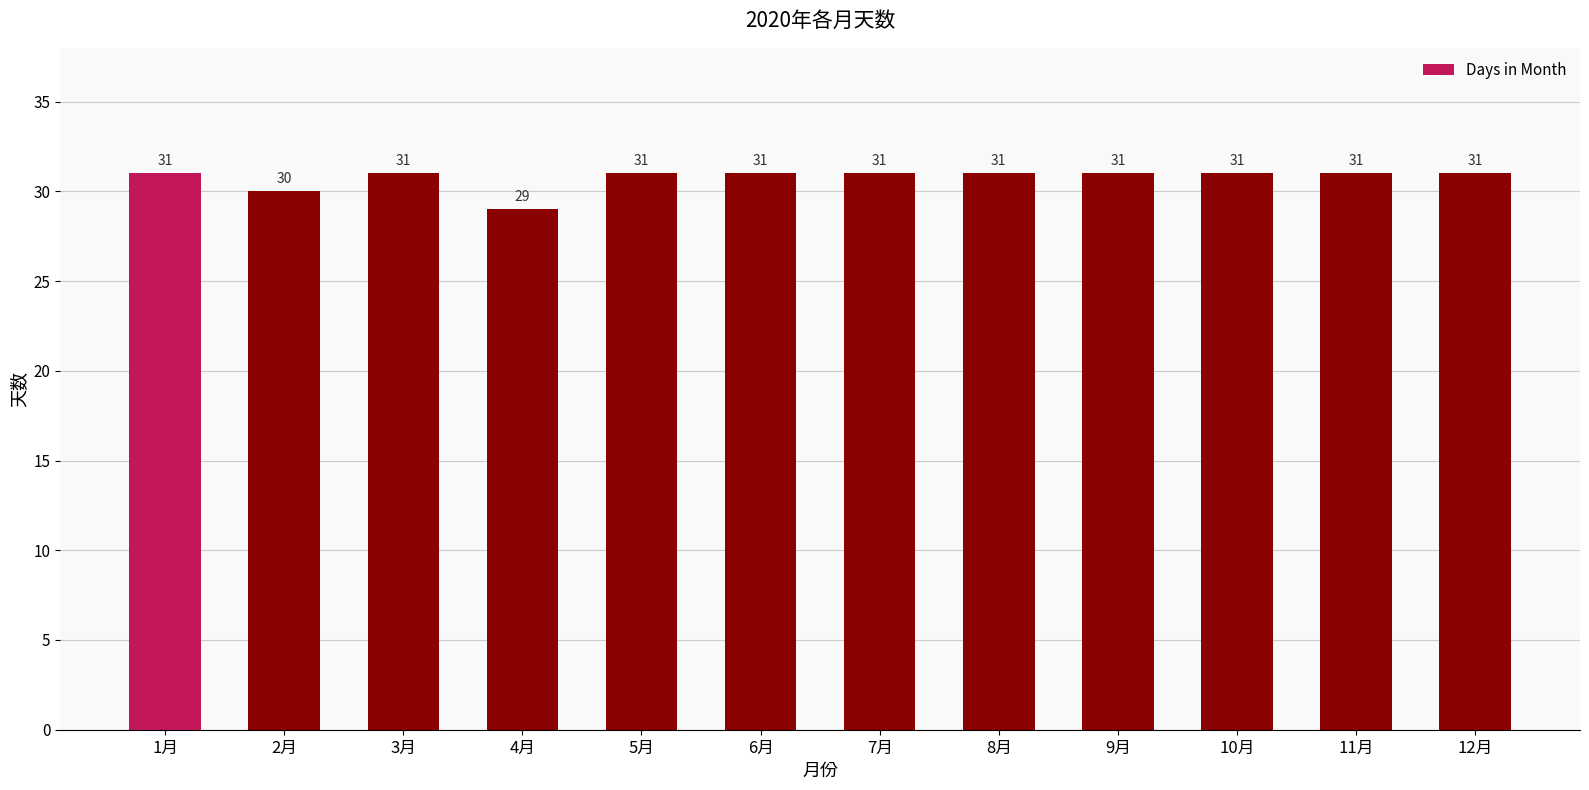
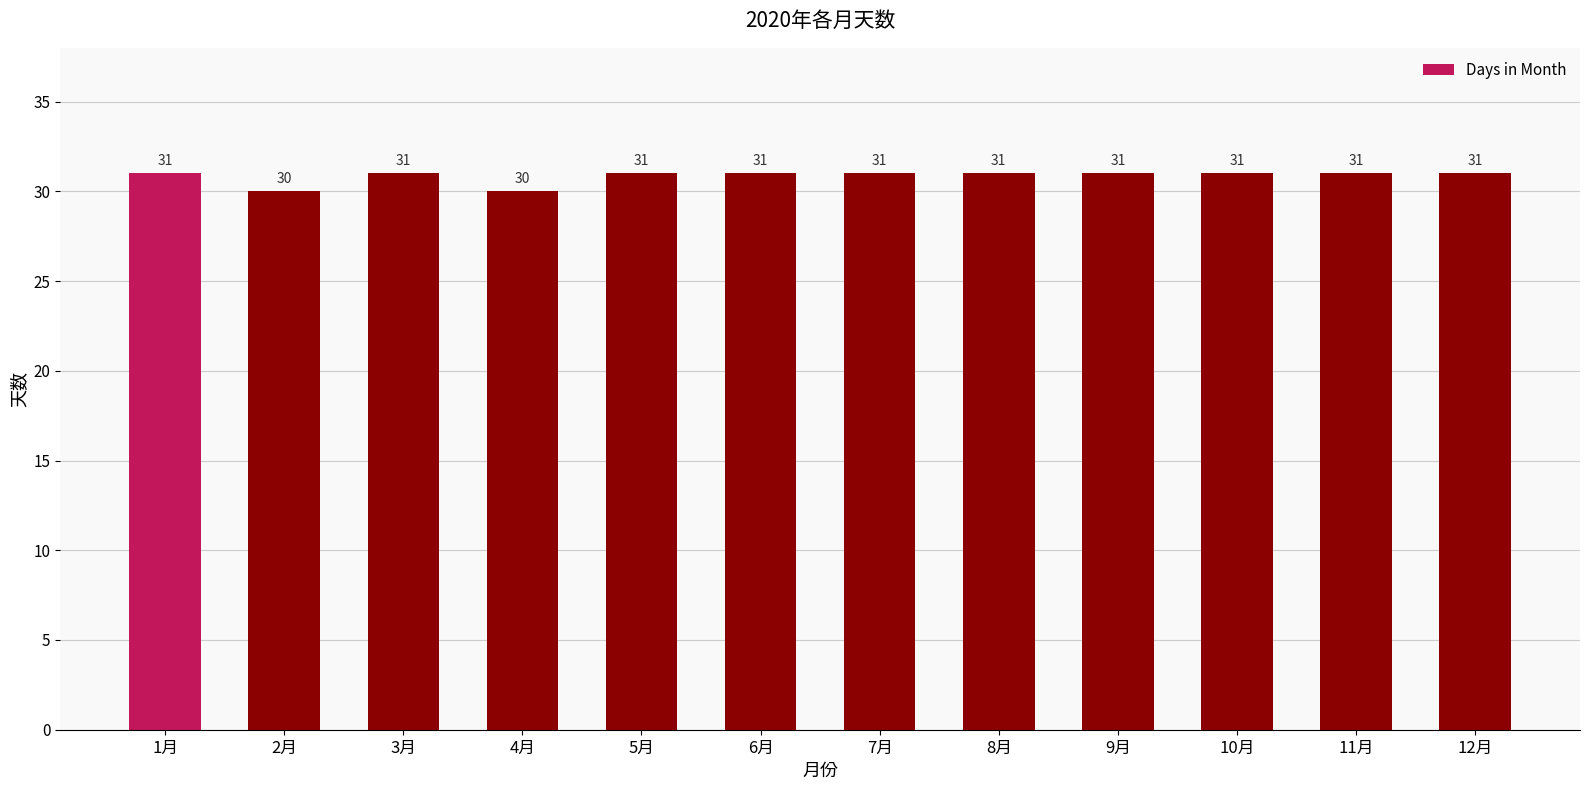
4月: 29 -> 30
